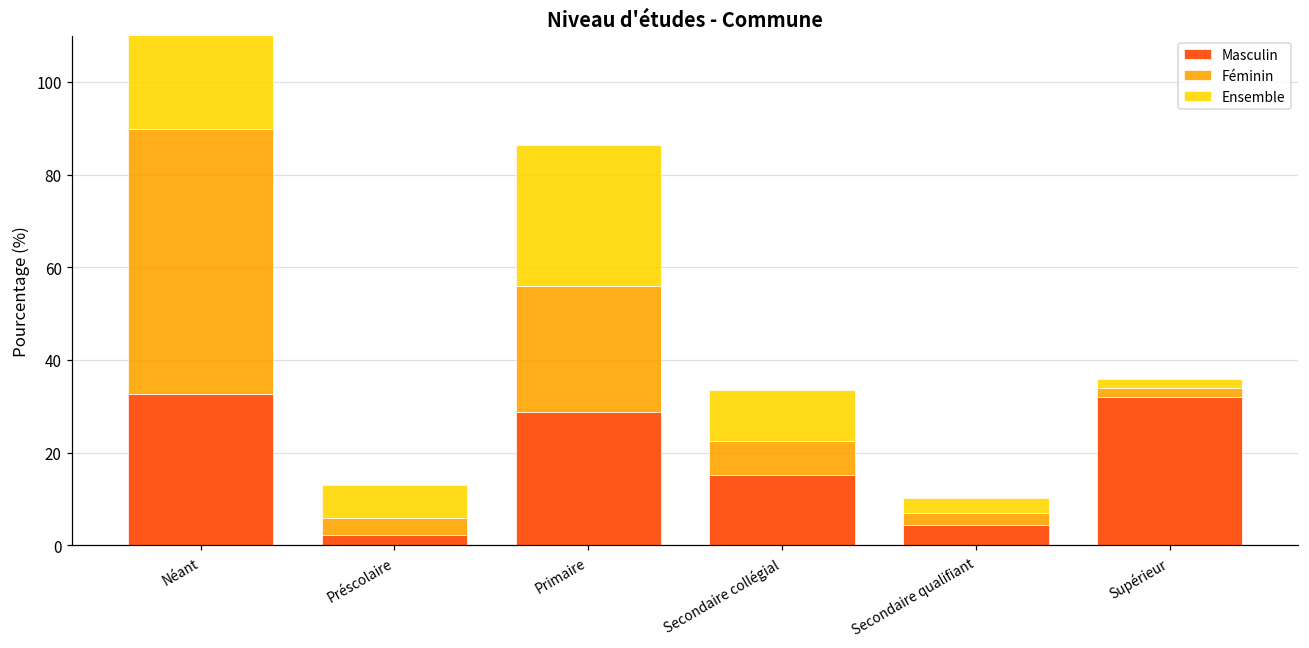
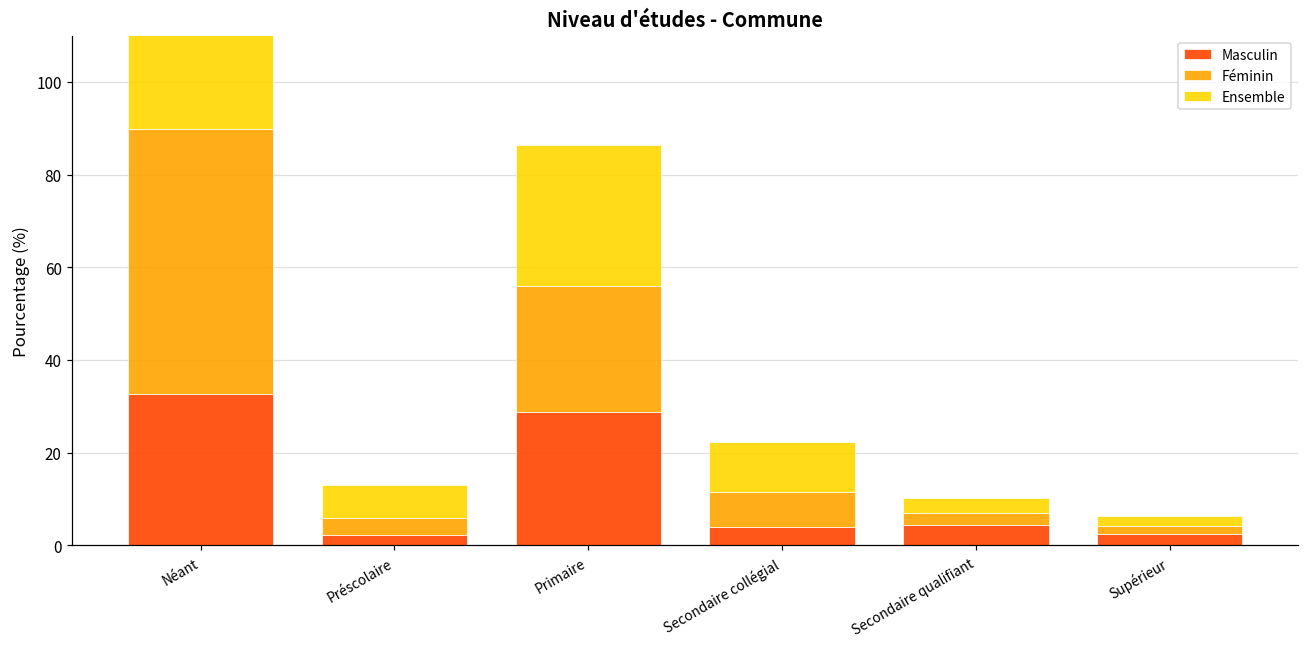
Masculin, Secondaire collégial: 15 -> 4
Masculin, Supérieur: 32 -> 2
